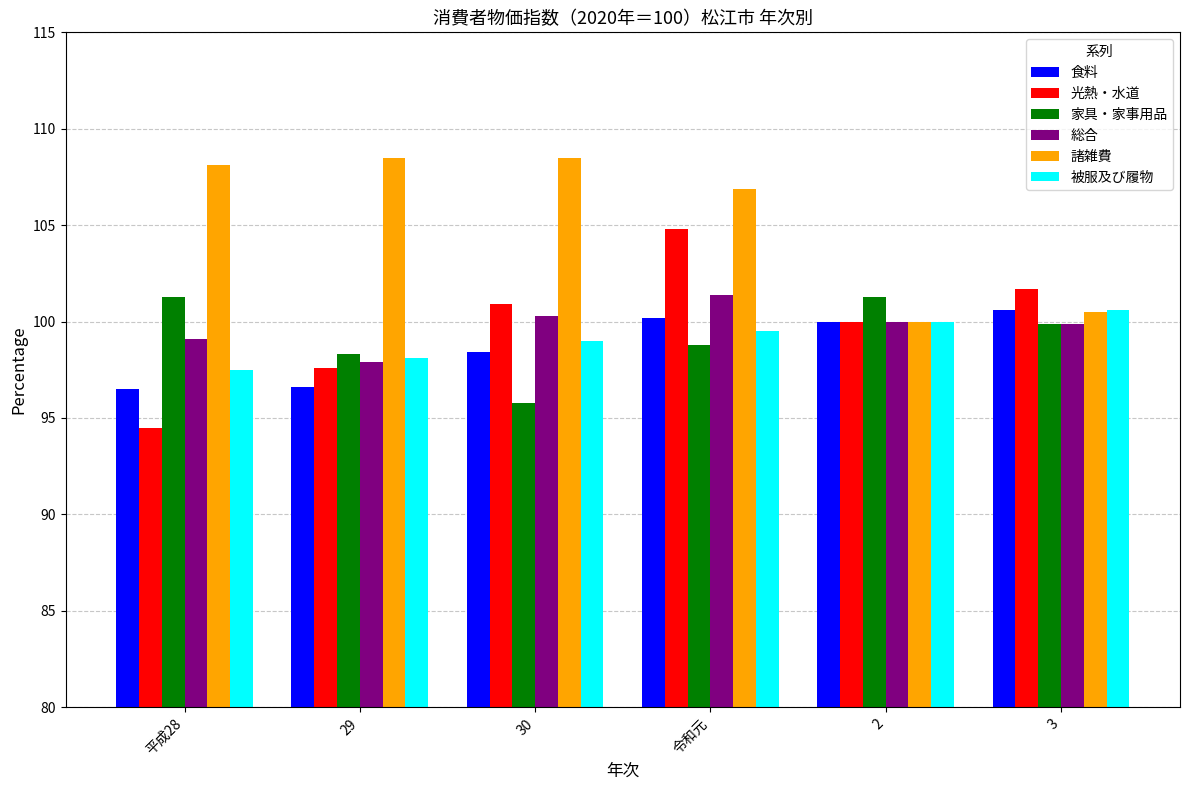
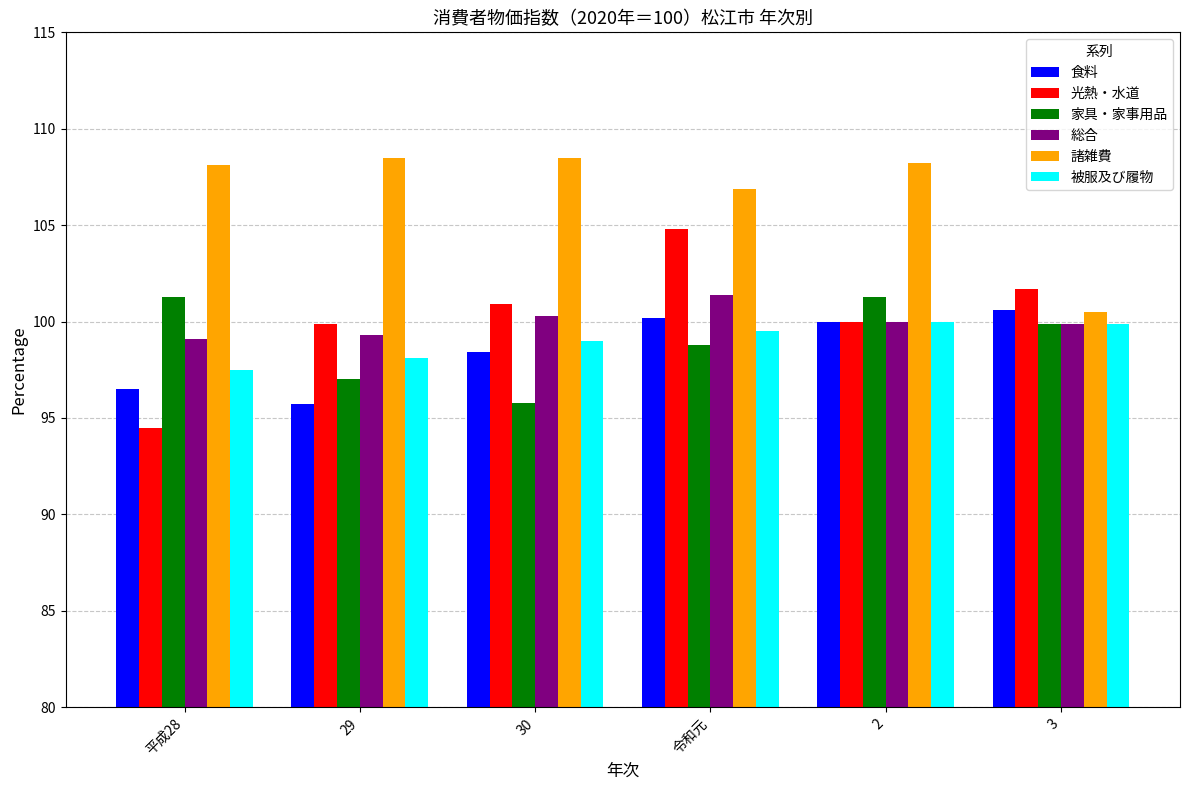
食料, 29: 96.6 -> 95.7
光熱・水道, 29: 97.6 -> 99.9
家具・家事用品, 29: 98.3 -> 97.0
総合, 29: 97.9 -> 99.3
諸雑費, 2: 100.0 -> 108.2
被服及び履物, 3: 100.6 -> 99.9
